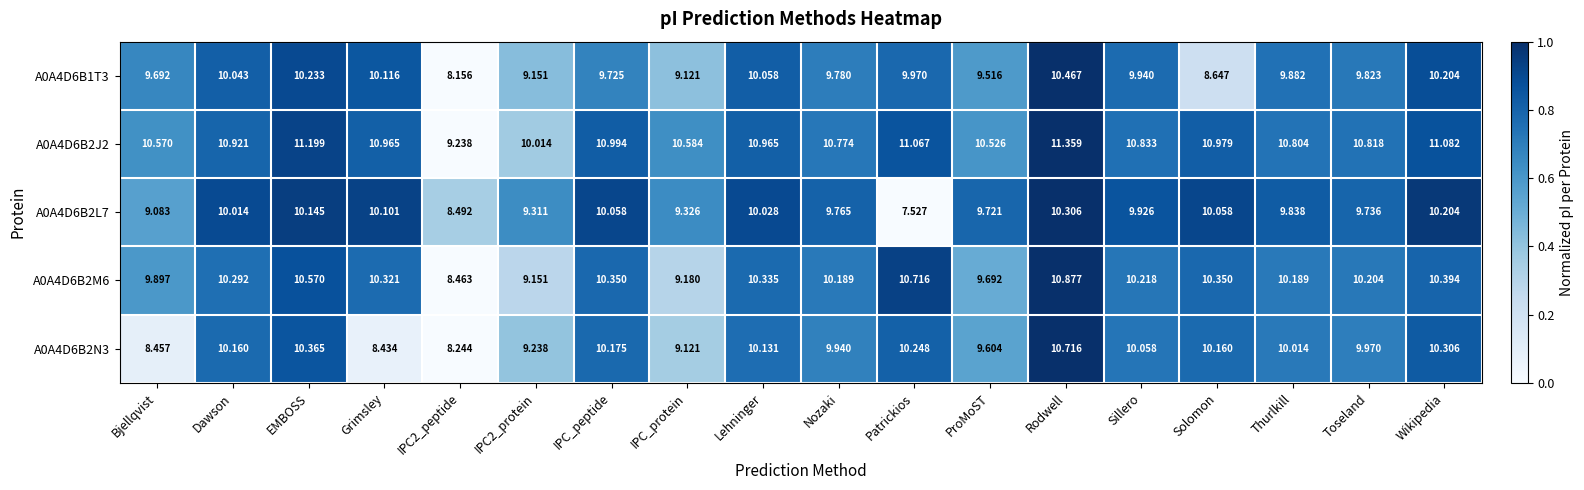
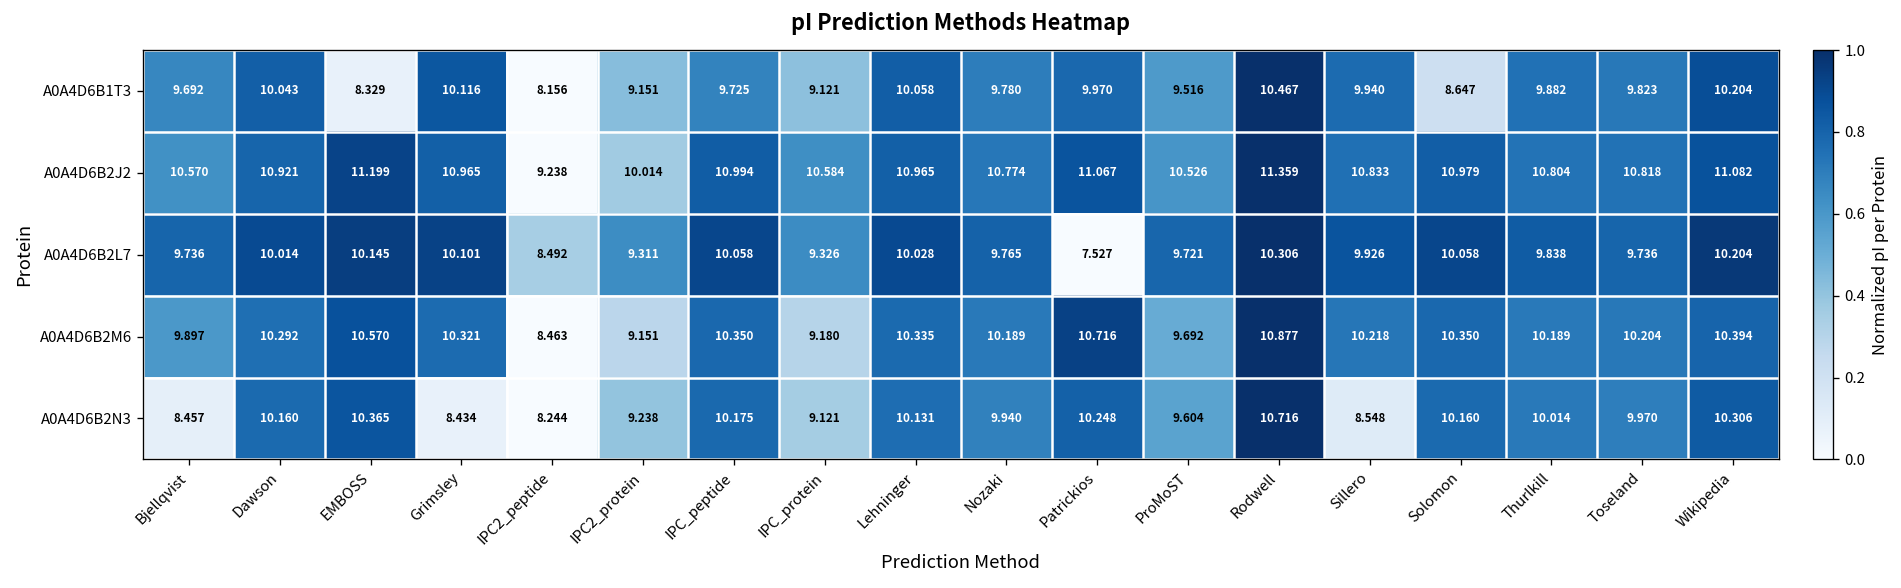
A0A4D6B1T3, EMBOSS: 10.233 -> 8.329
A0A4D6B2L7, Bjellqvist: 9.083 -> 9.736
A0A4D6B2N3, Sillero: 10.058 -> 8.548
